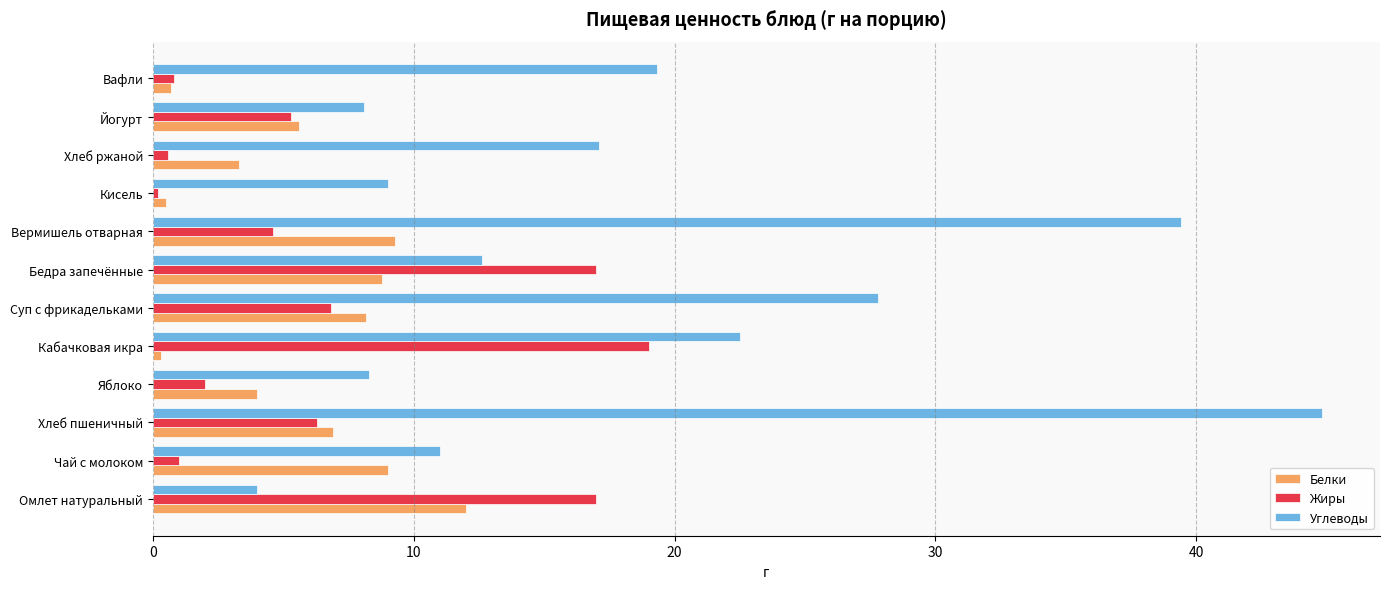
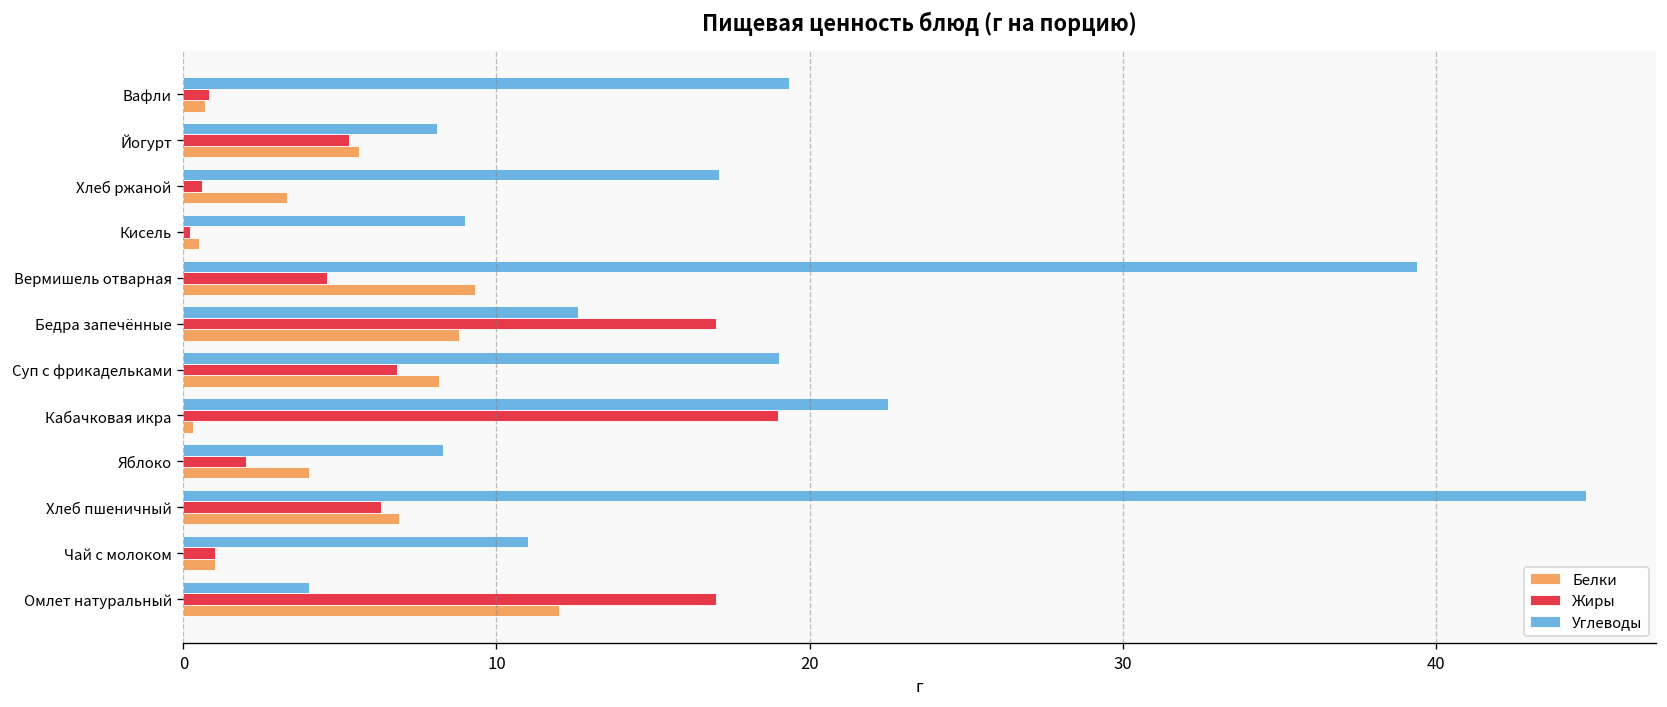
Углеводы, Суп с фрикадельками: 27.8 -> 19.0
Белки, Чай с молоком: 9 -> 1
